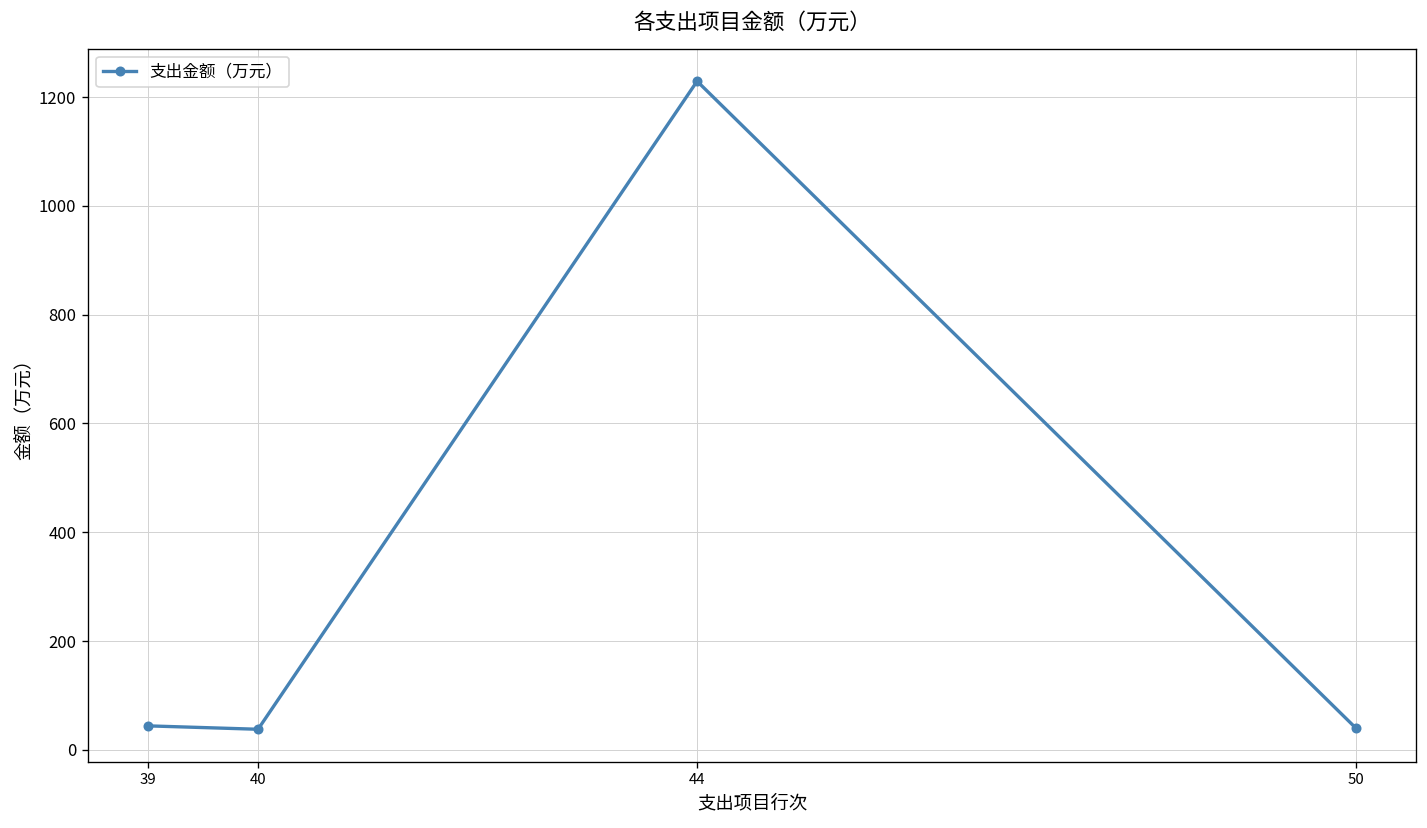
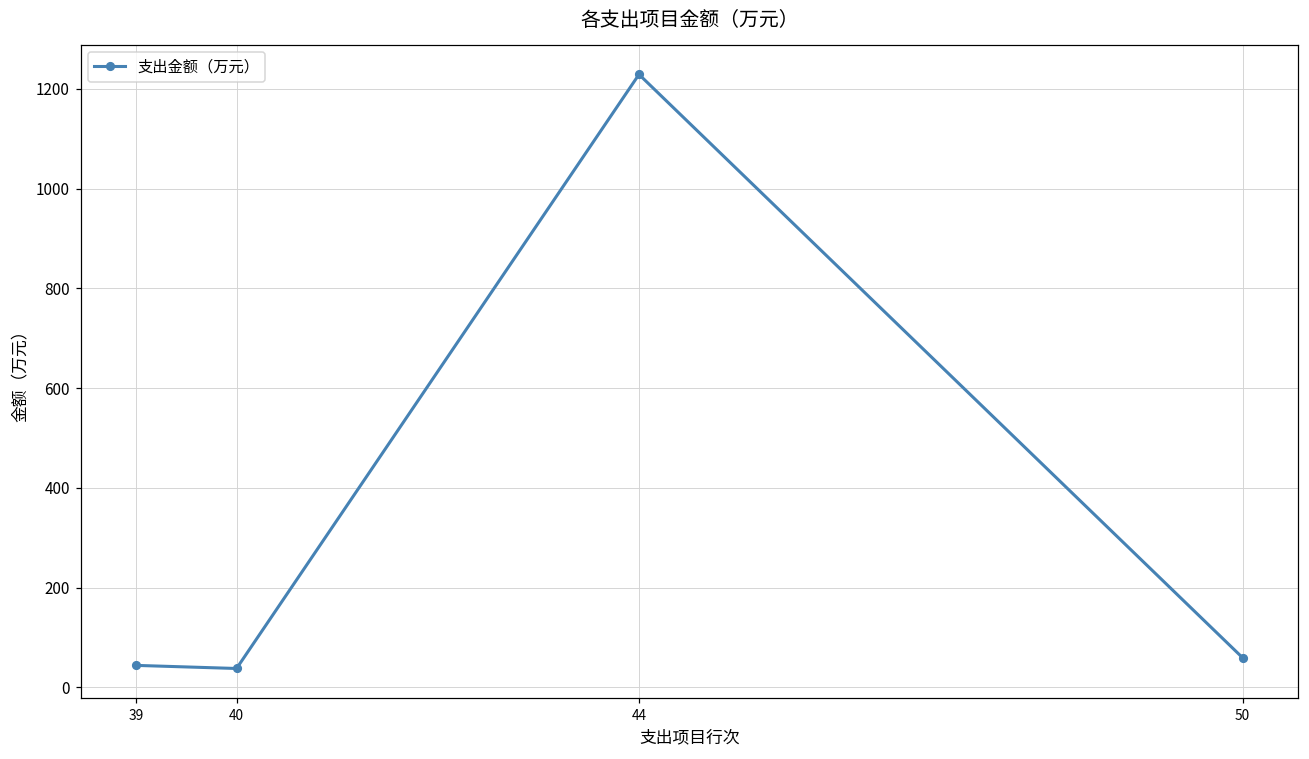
50: 40 -> 60
